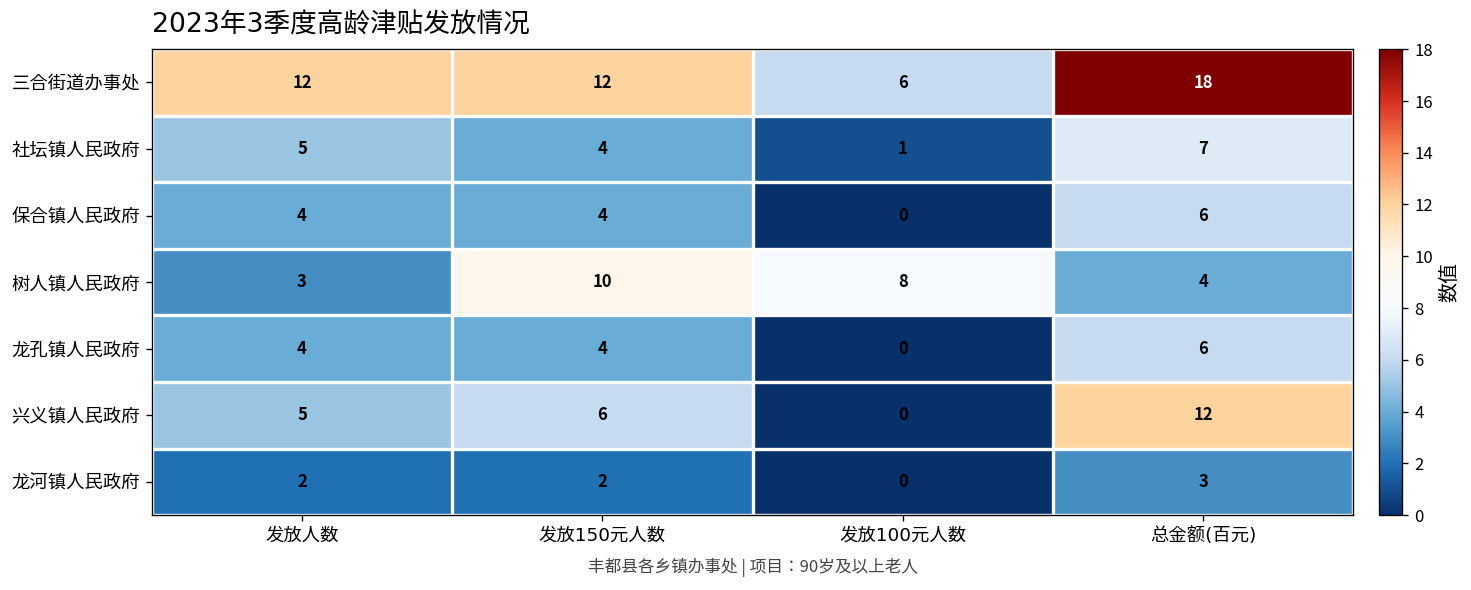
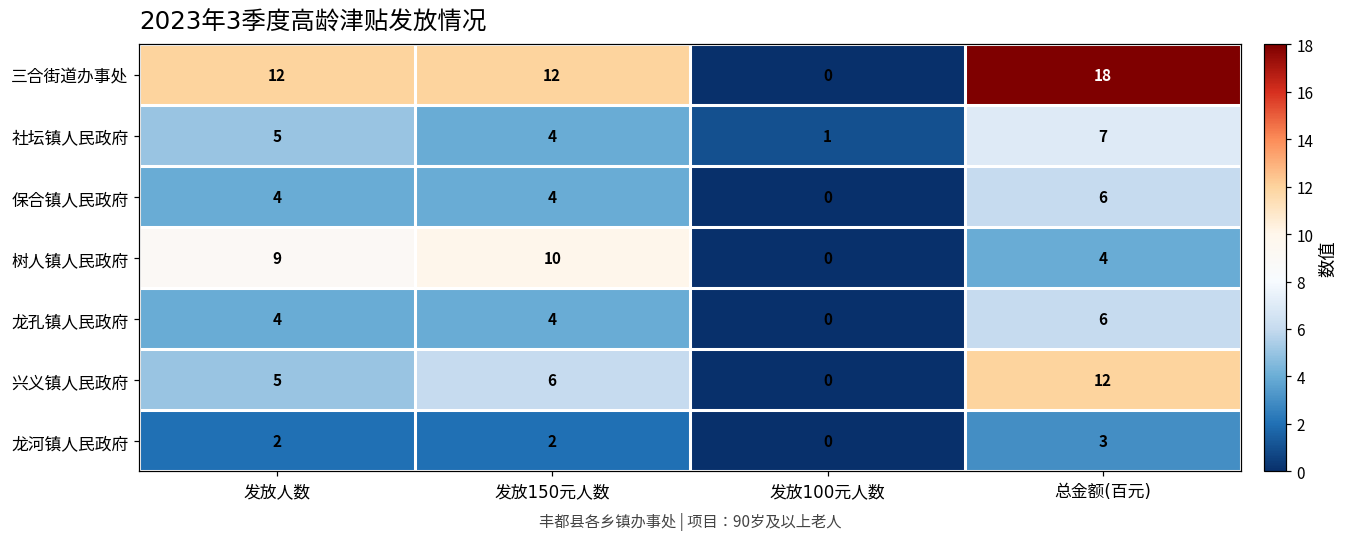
三合街道办事处, 发放100元人数: 6 -> 0
树人镇人民政府, 发放人数: 3 -> 9
树人镇人民政府, 发放100元人数: 8 -> 0
